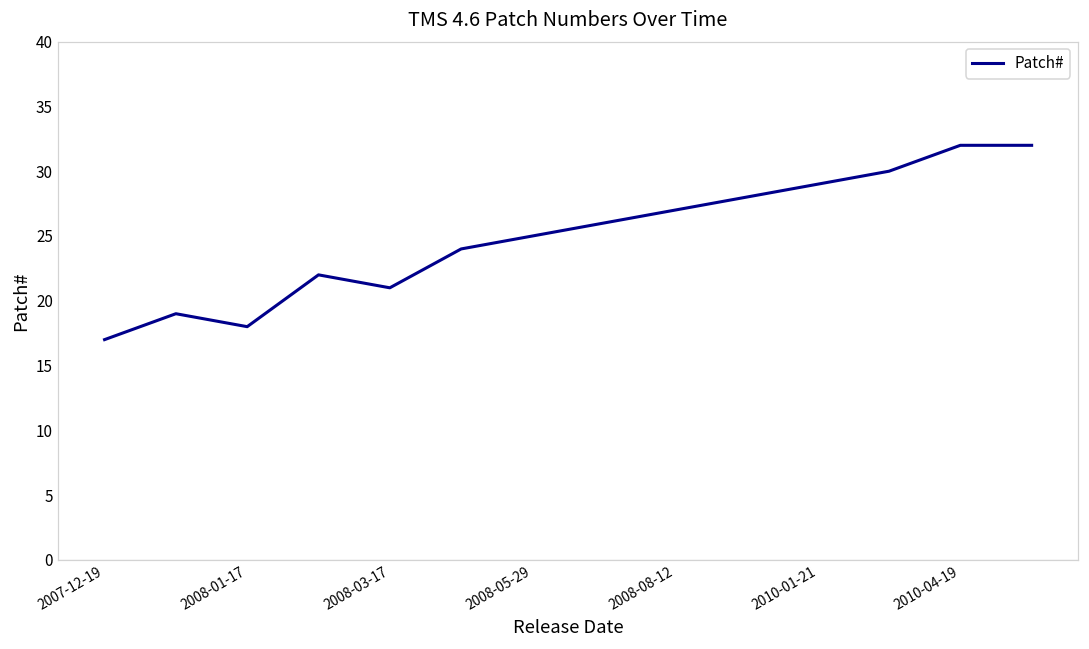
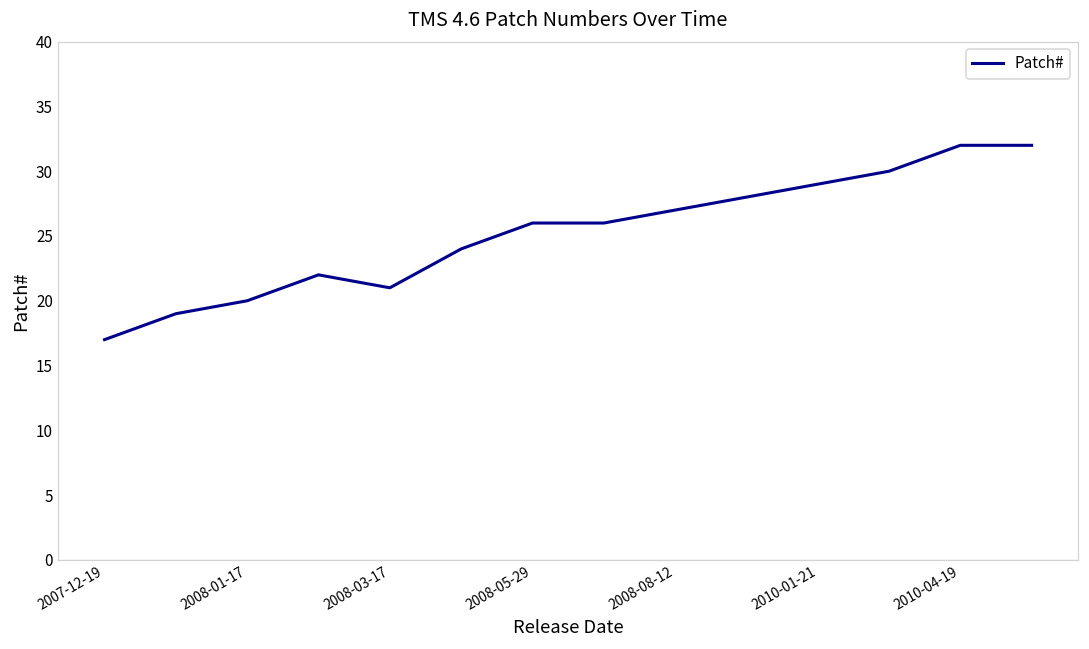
2008-01-17: 18 -> 20
2008-05-29: 25 -> 26
